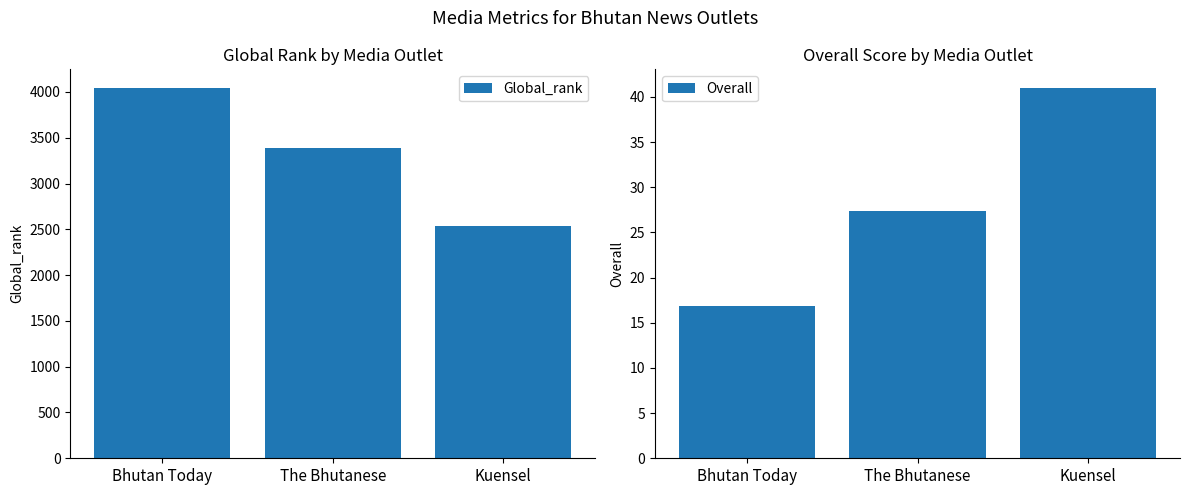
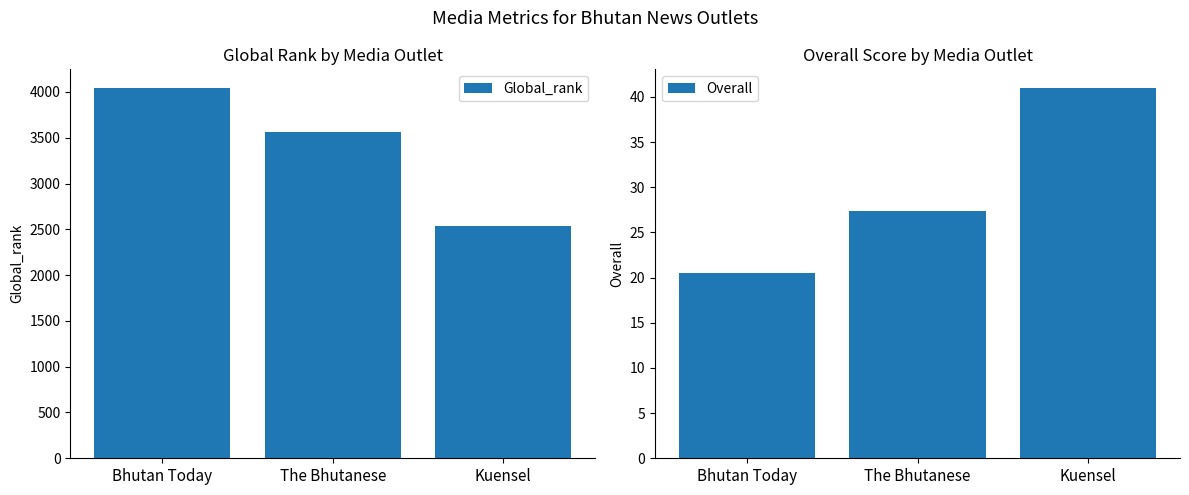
Global Rank by Media Outlet, The Bhutanese: 3400 -> 3600
Overall Score by Media Outlet, Bhutan Today: 17 -> 21
